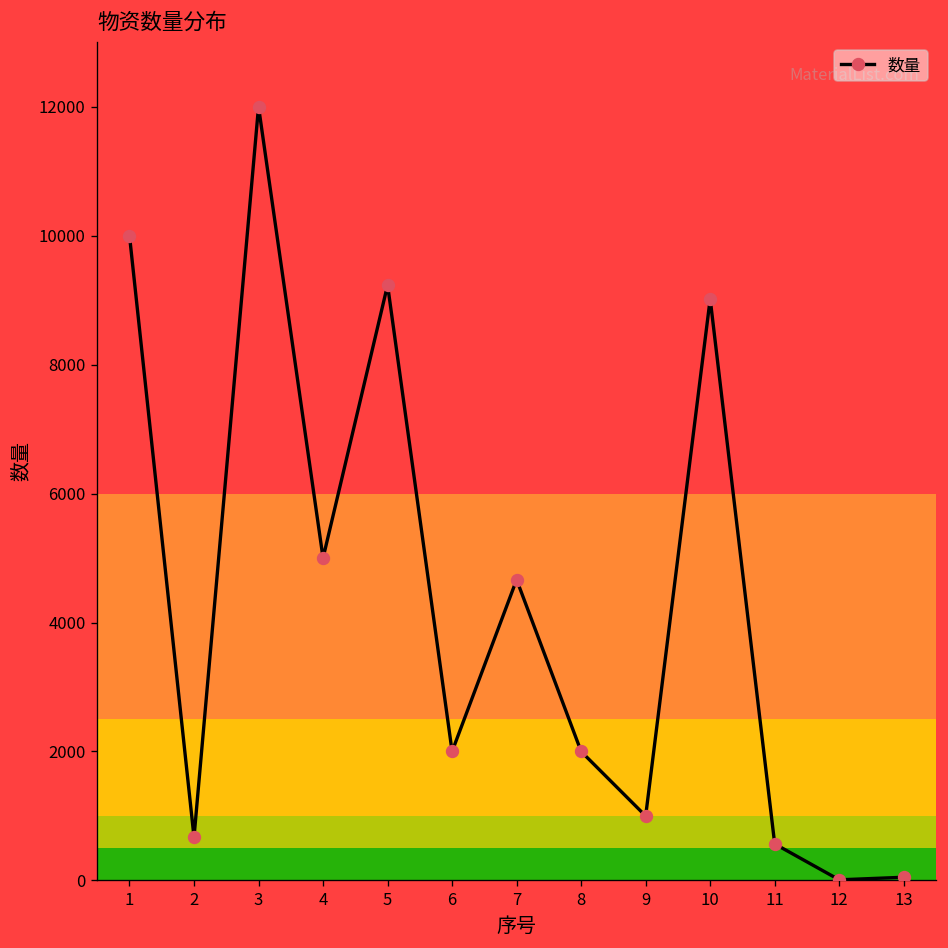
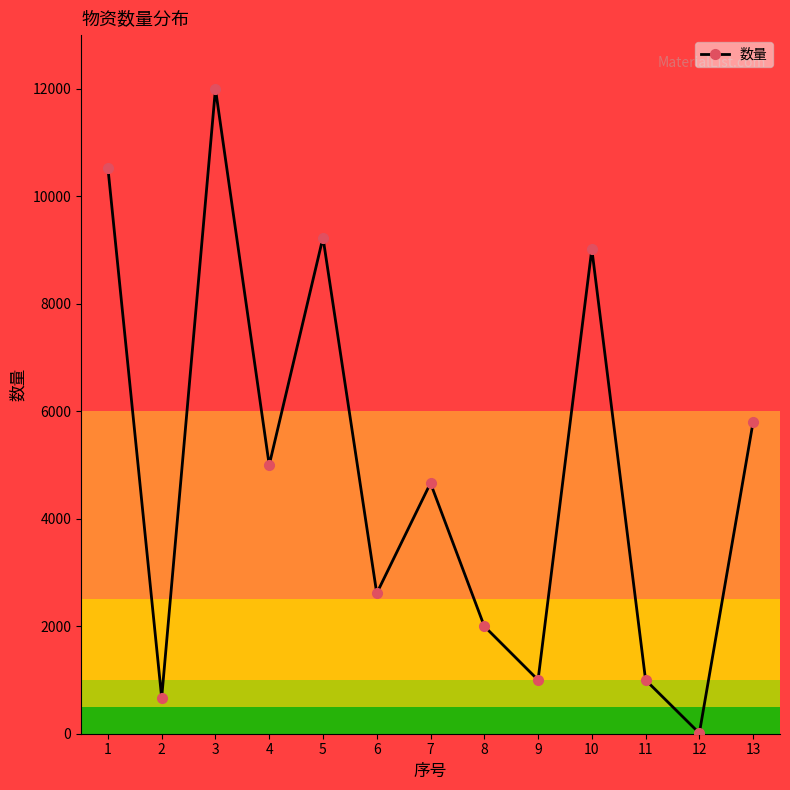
1: 10000 -> 10500
6: 2000 -> 2600
11: 600 -> 1000
13: 100 -> 5800
